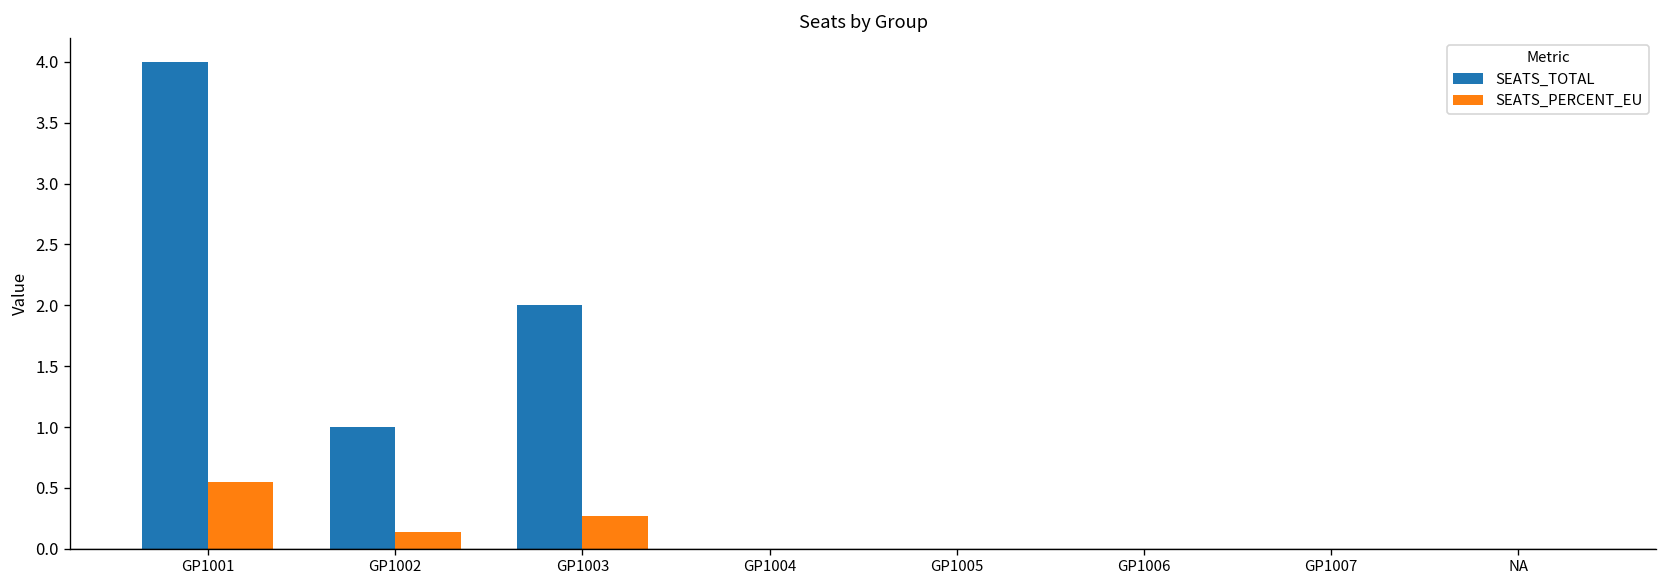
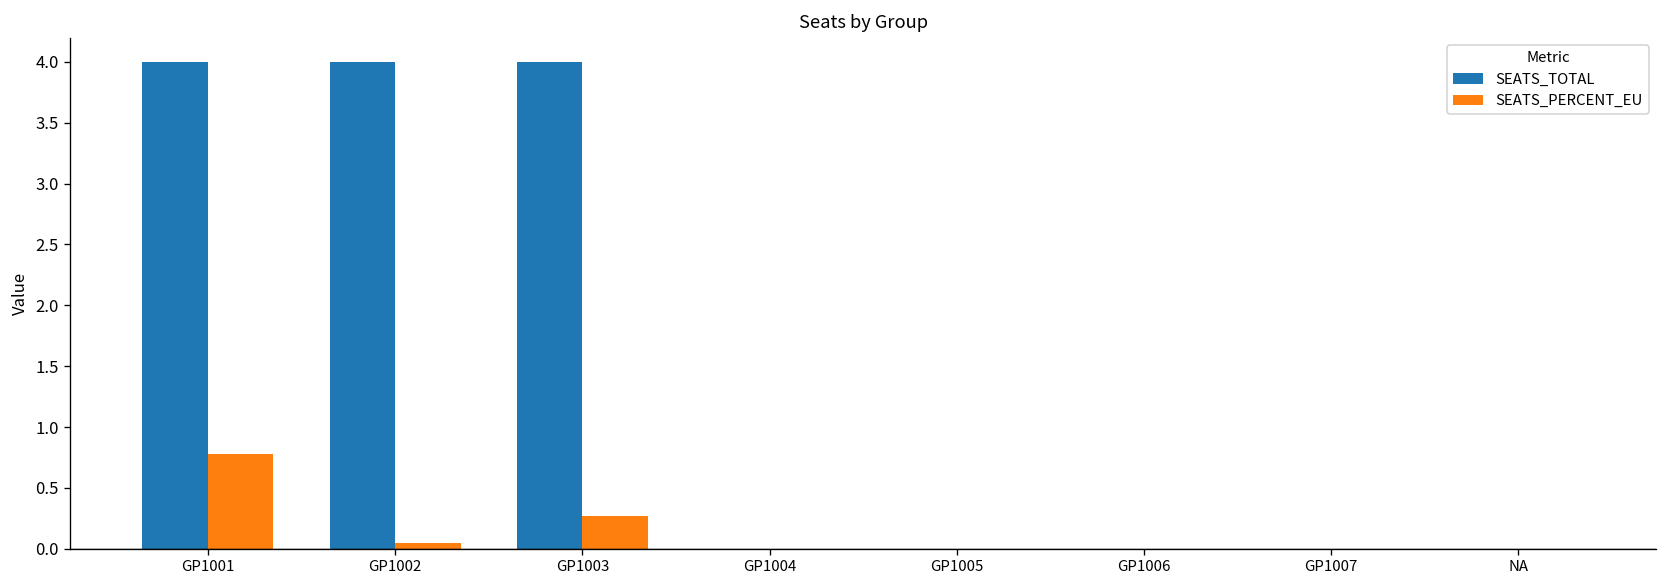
SEATS_PERCENT_EU, GP1001: 0.55 -> 0.78
SEATS_TOTAL, GP1002: 1 -> 4
SEATS_PERCENT_EU, GP1002: 0.14 -> 0.05
SEATS_TOTAL, GP1003: 2 -> 4
